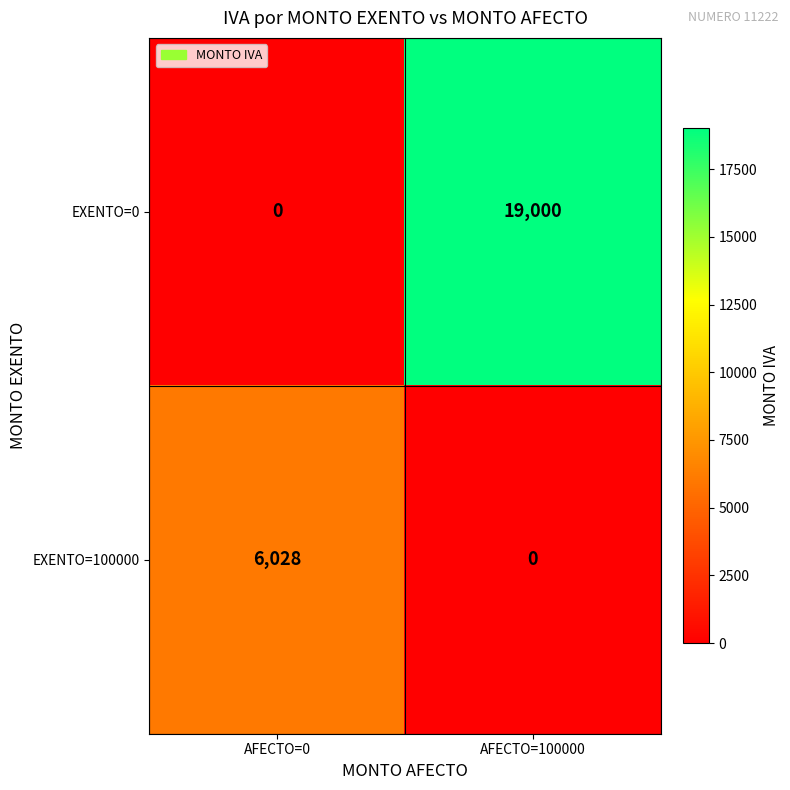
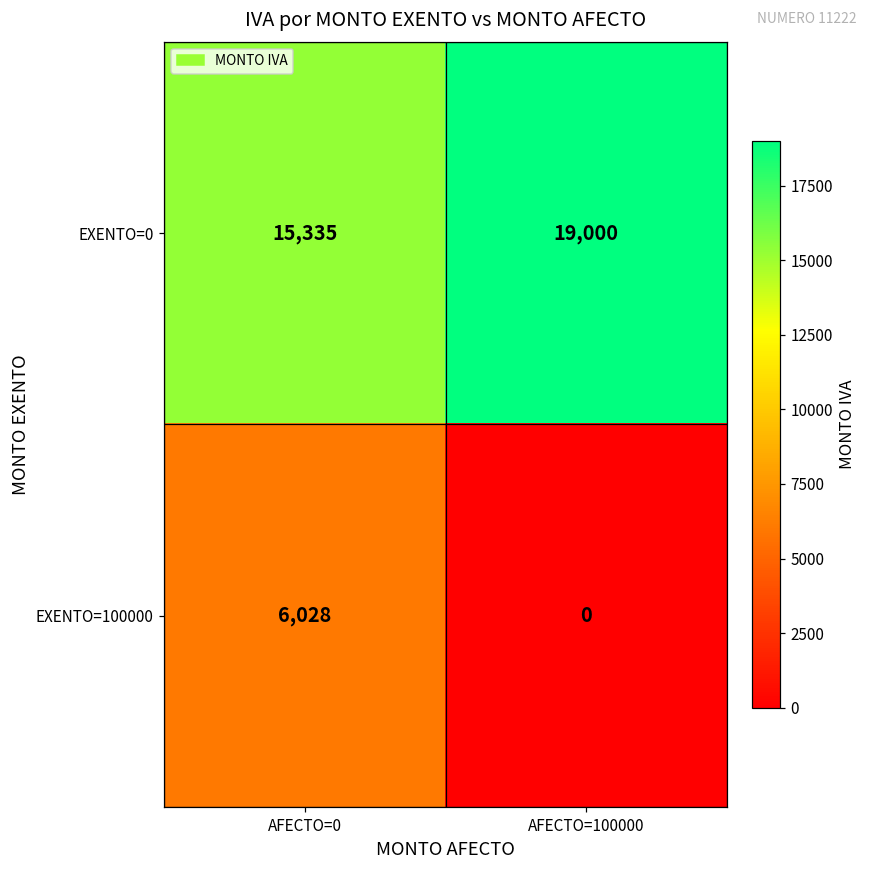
EXENTO=0, AFECTO=0: 0 -> 15,335
